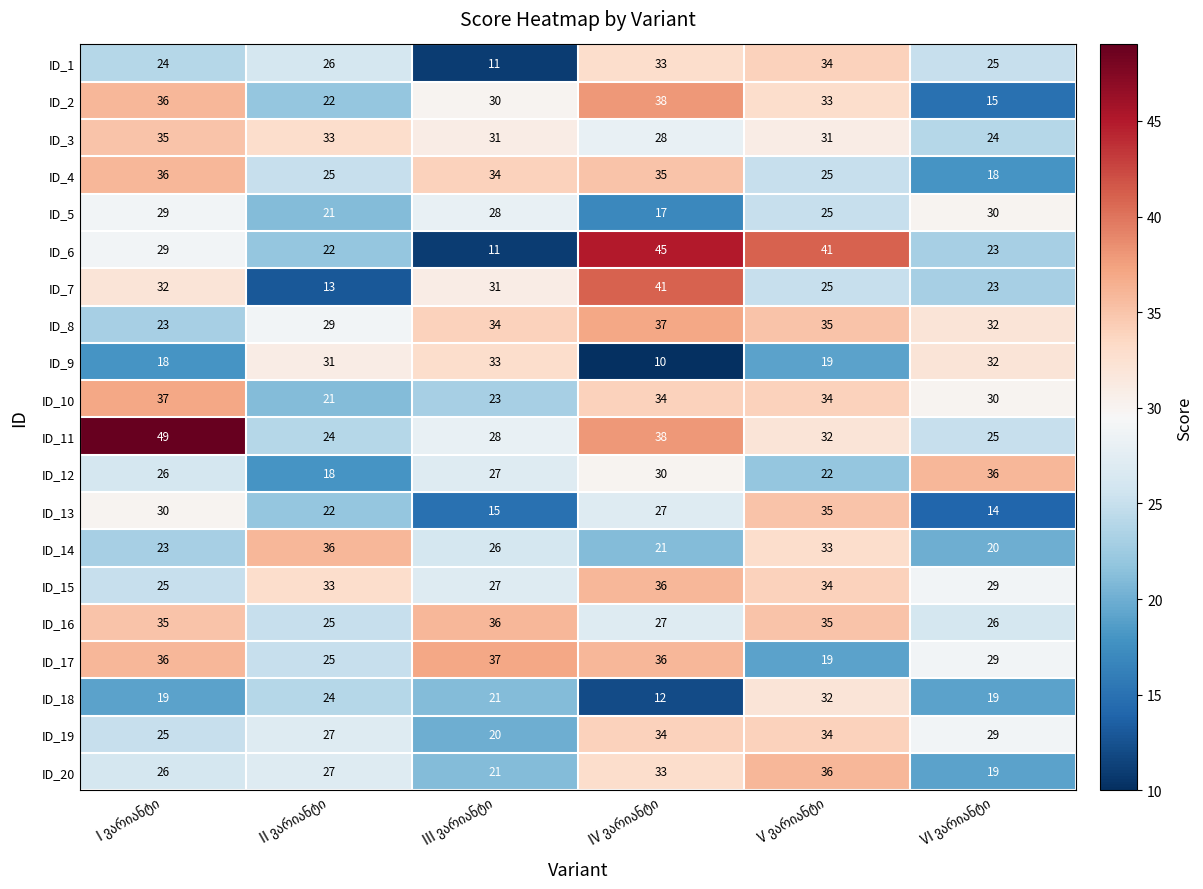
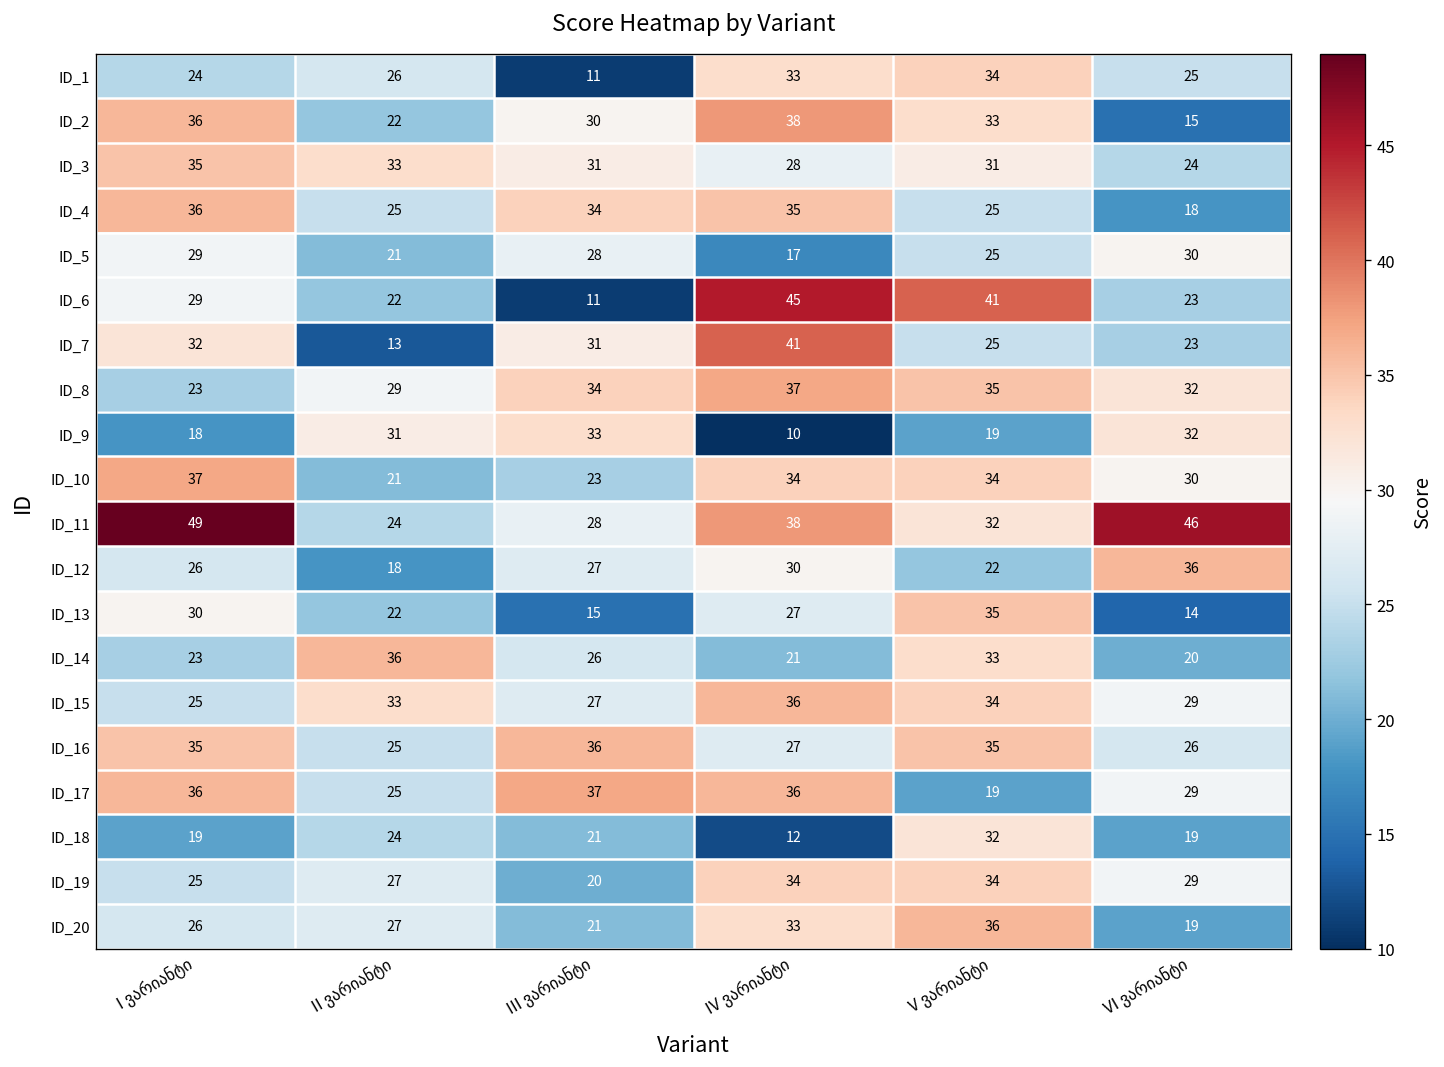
ID_11, VI ვარიანტი: 25 -> 46
